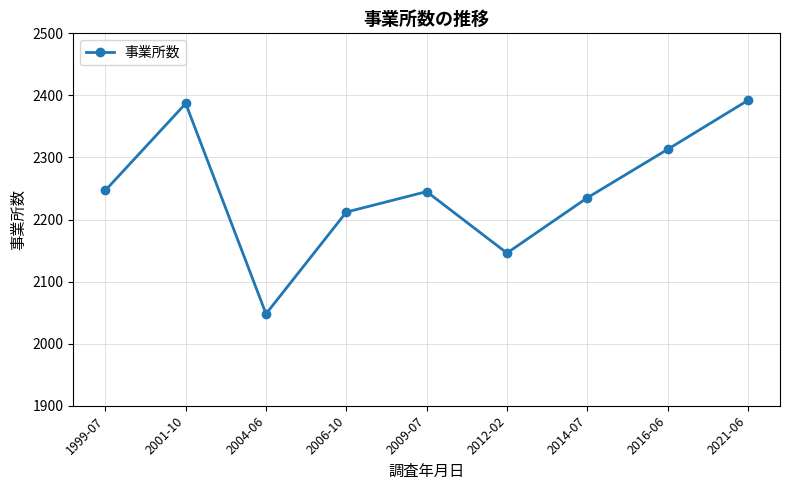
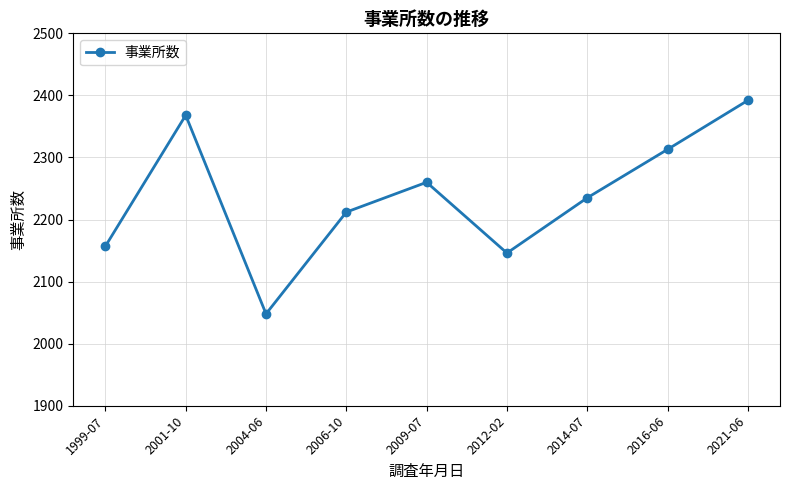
1999-07: 2250 -> 2160
2001-10: 2390 -> 2370
2009-07: 2250 -> 2260
